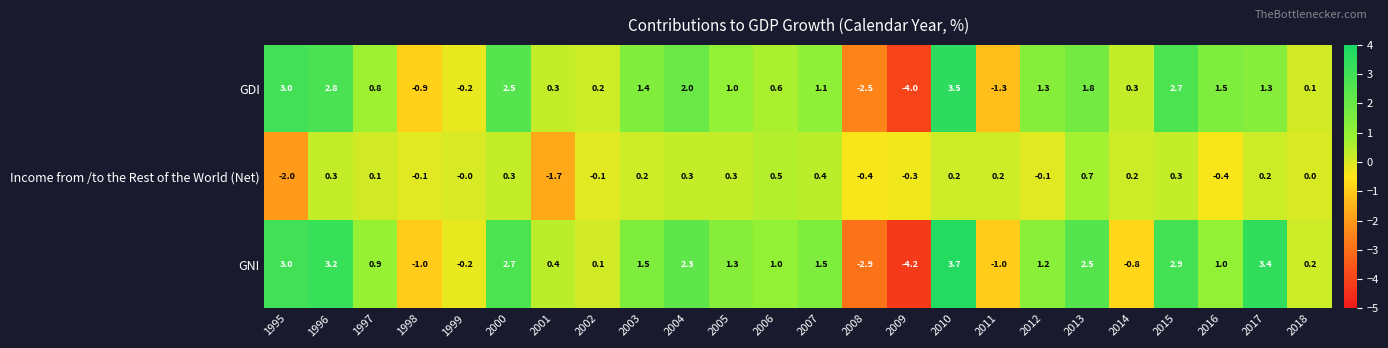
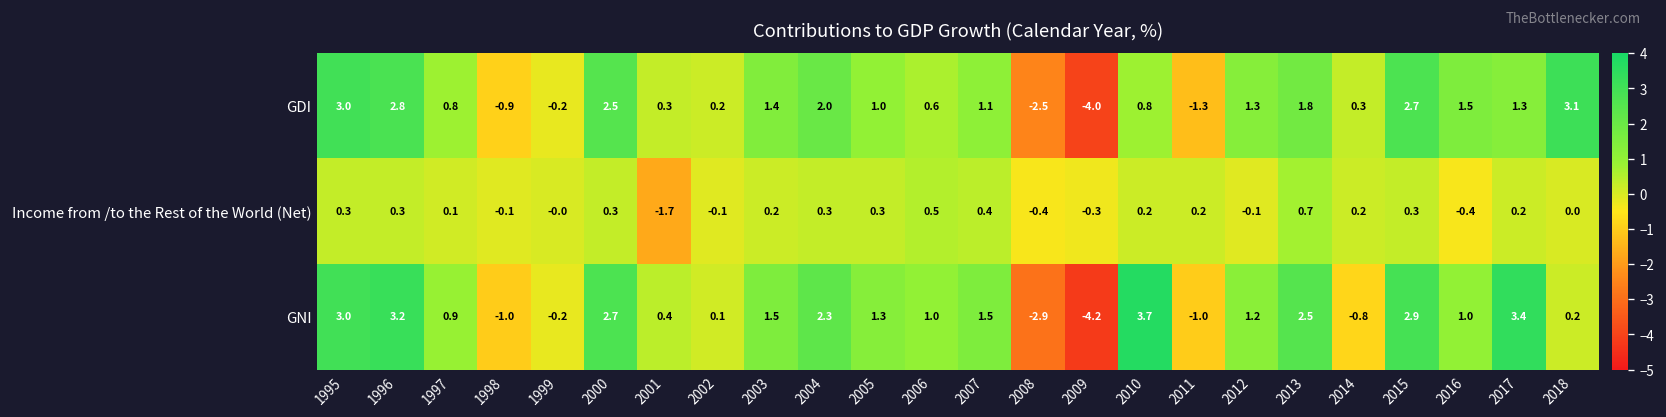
GDI, 2010: 3.5 -> 0.8
GDI, 2018: 0.1 -> 3.1
Income from /to the Rest of the World (Net), 1995: -2.0 -> 0.3
